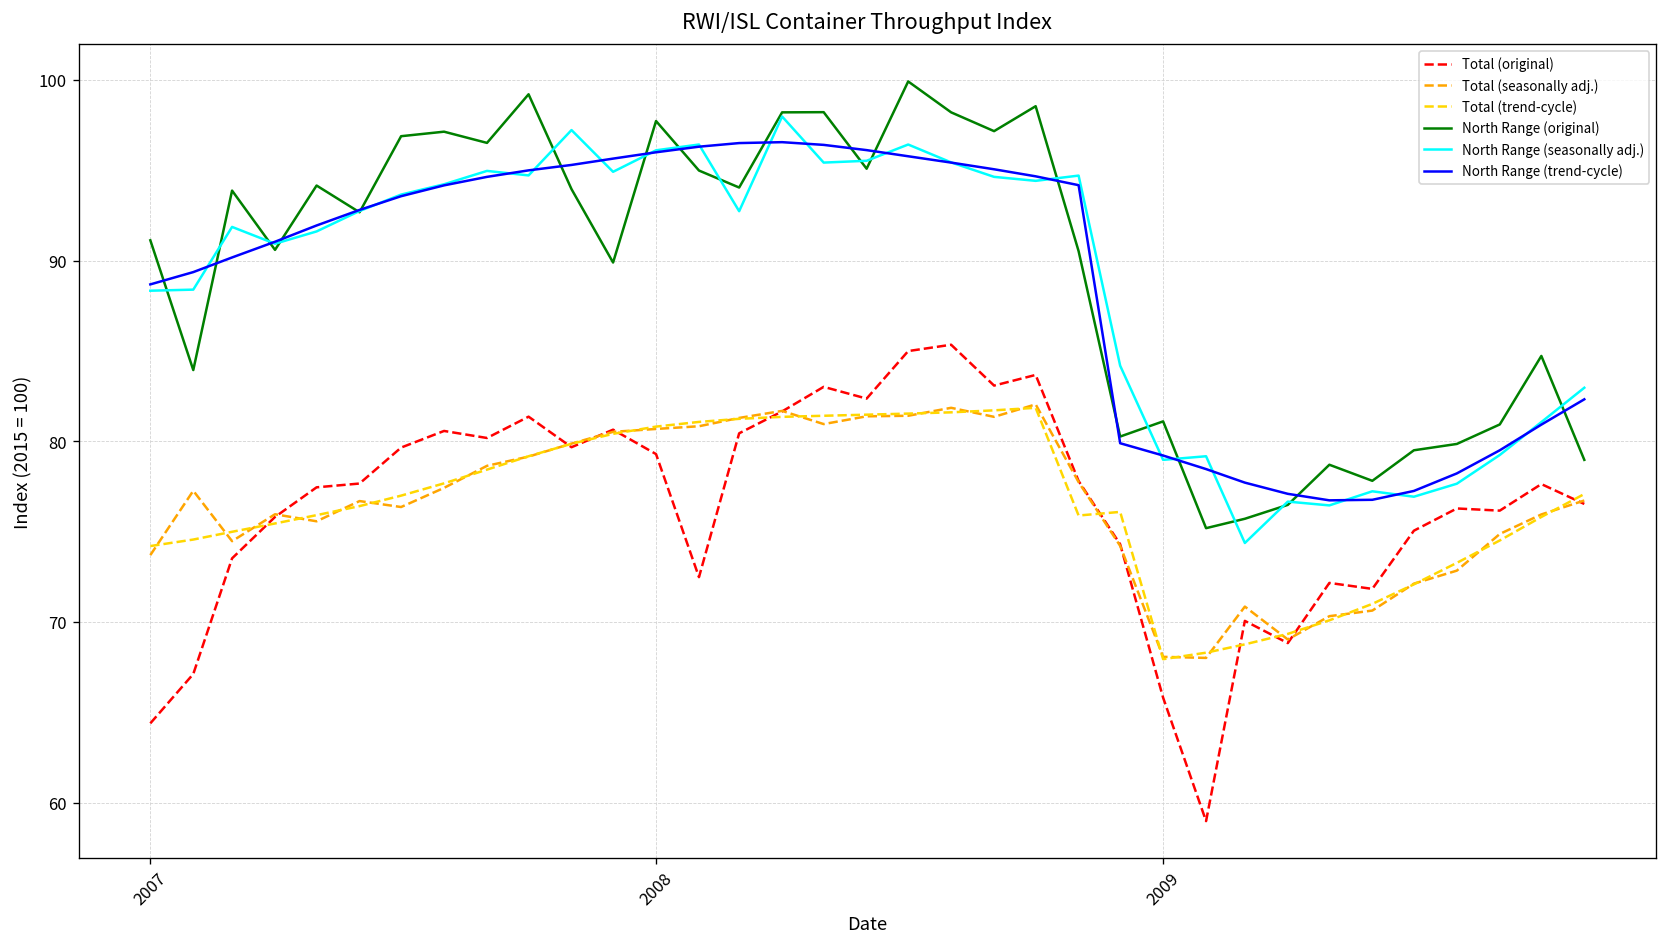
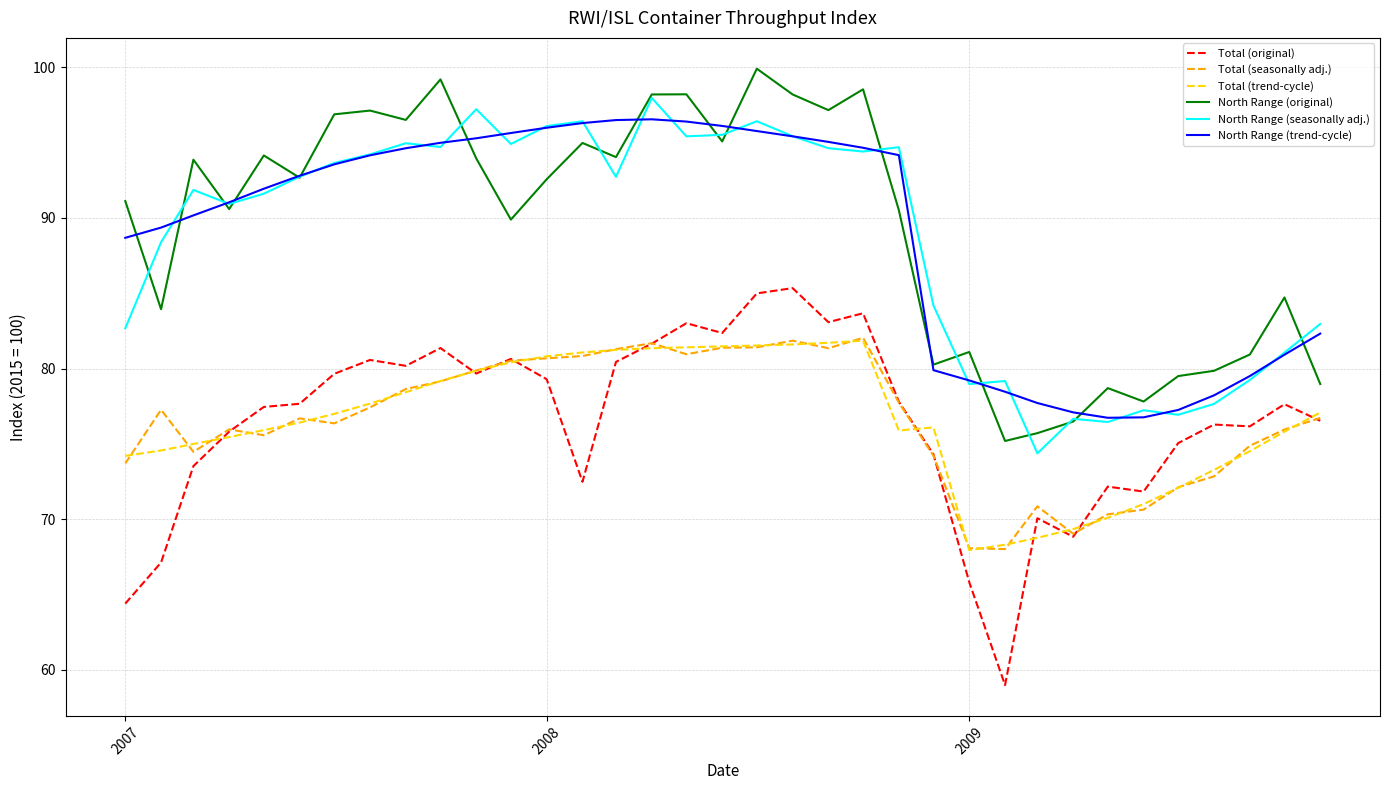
North Range (seasonally adj.), 2007: 88.3 -> 82.7
North Range (original), 2008: 97.7 -> 92.6
